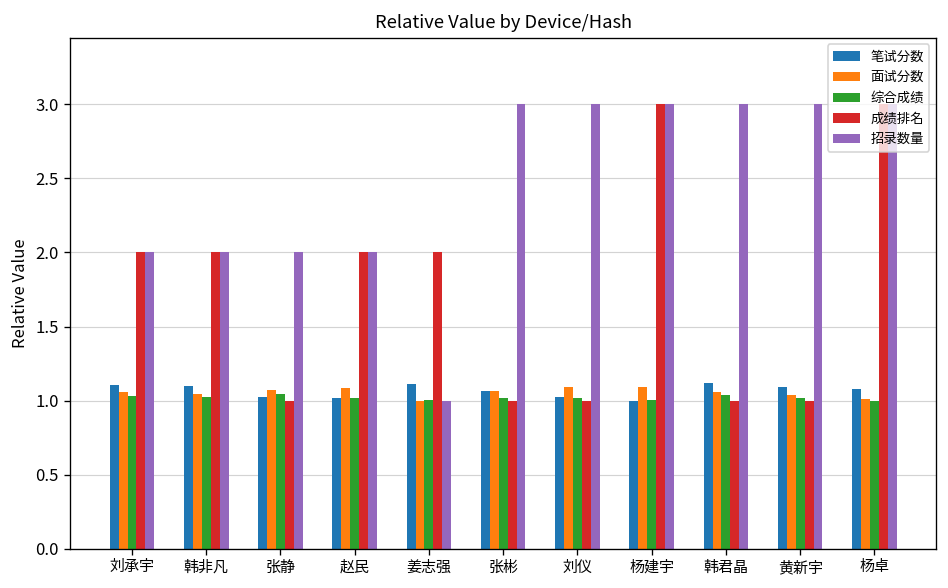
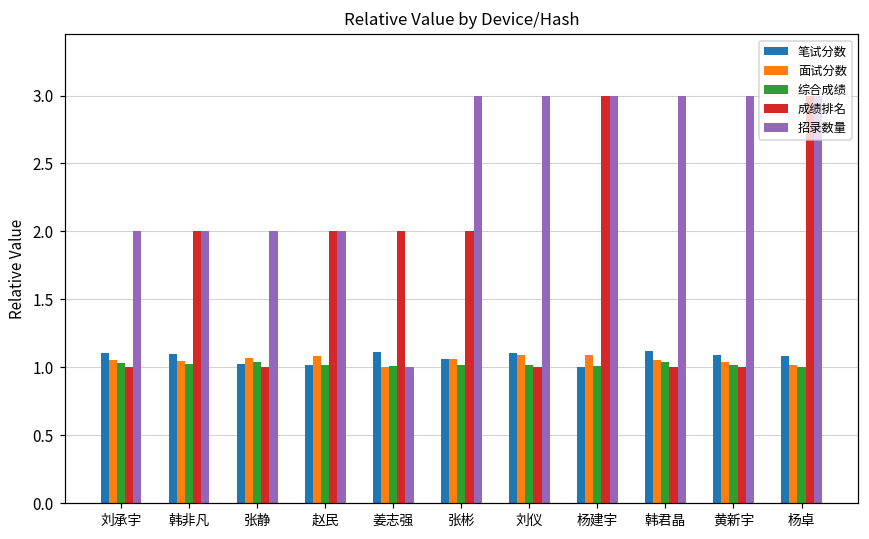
成绩排名, 刘承宇: 2 -> 1
成绩排名, 张彬: 1 -> 2
笔试分数, 刘仪: 1.03 -> 1.11
